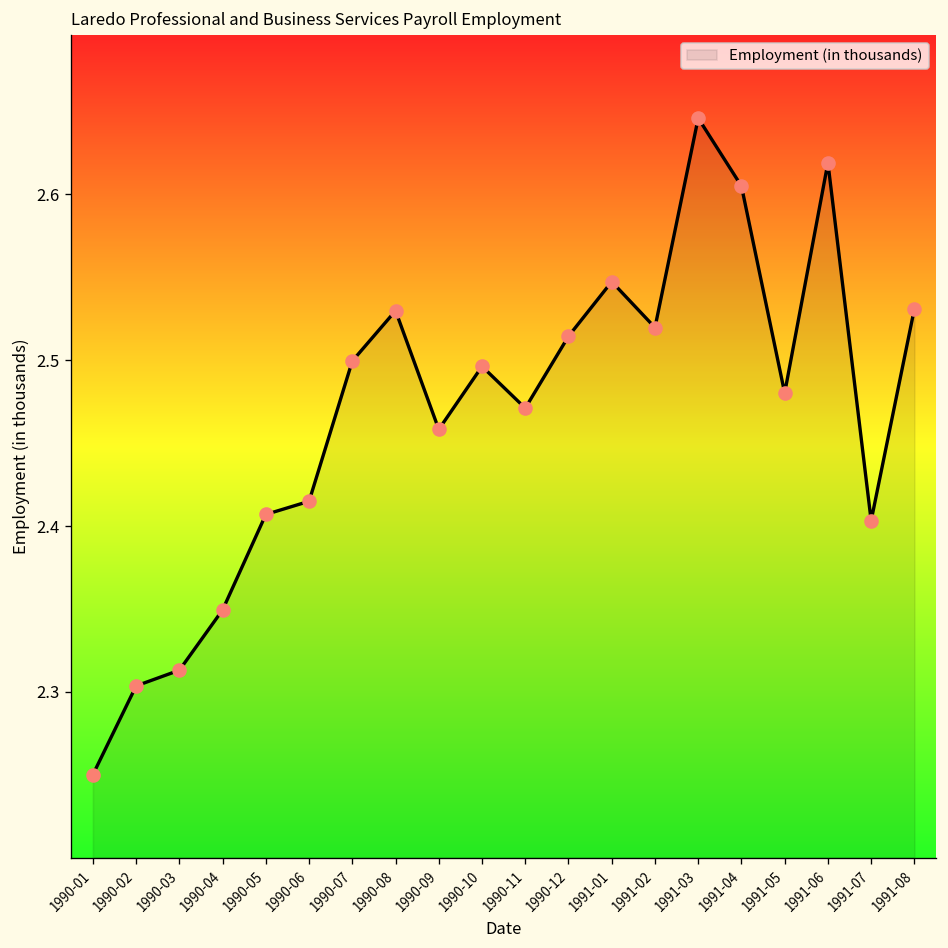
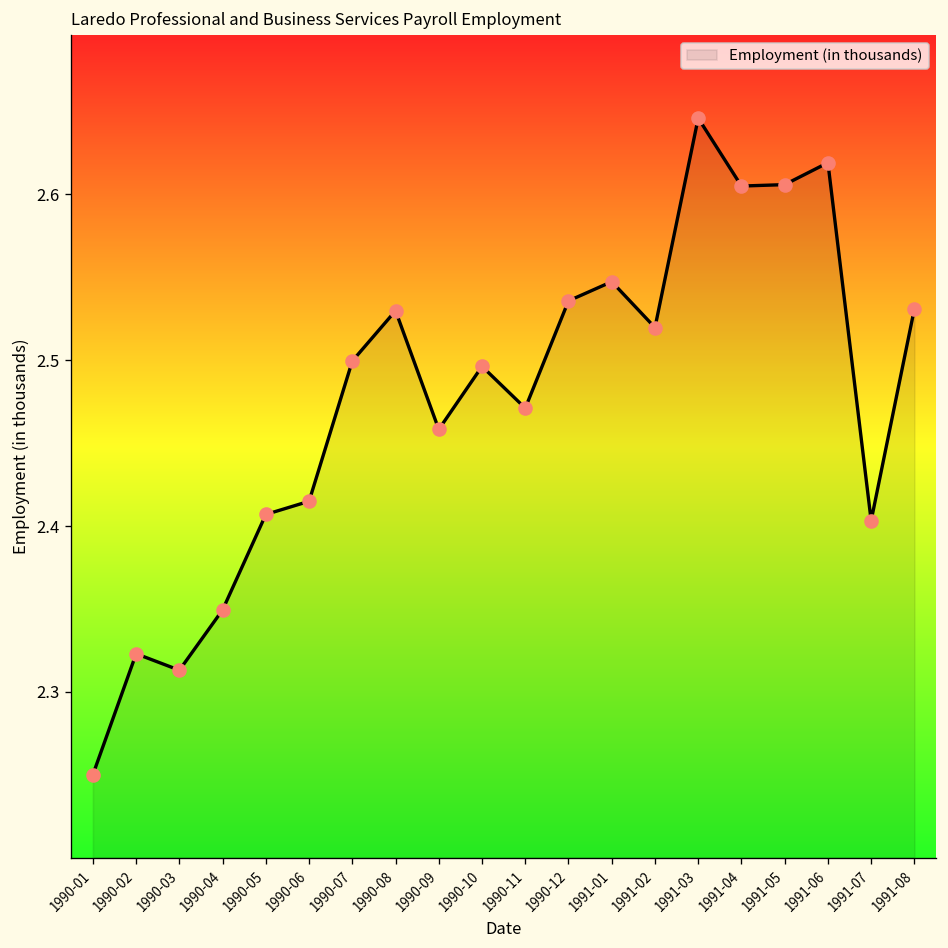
1990-02: 2.304 -> 2.323
1990-12: 2.514 -> 2.536
1991-05: 2.480 -> 2.606
